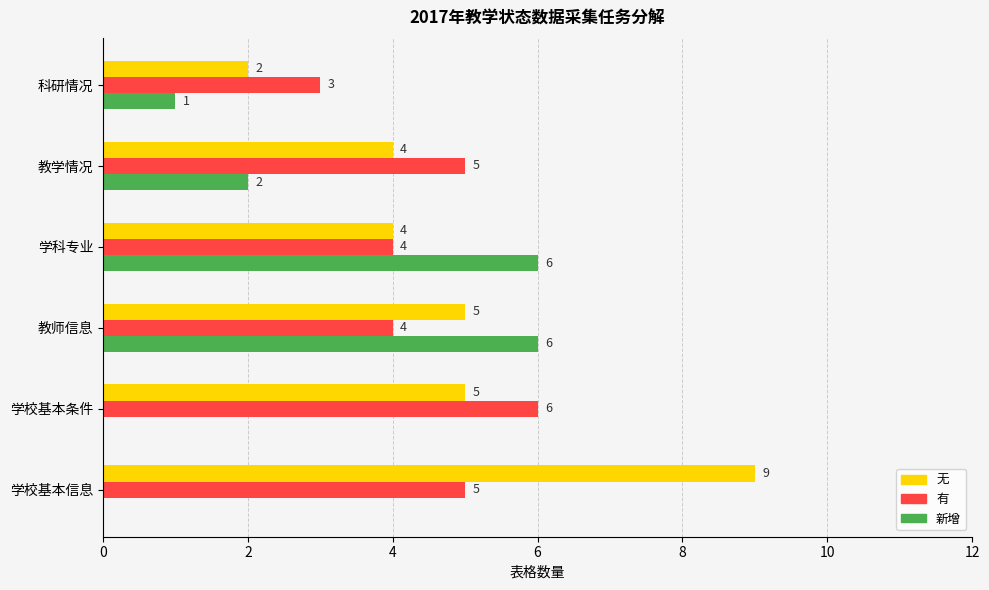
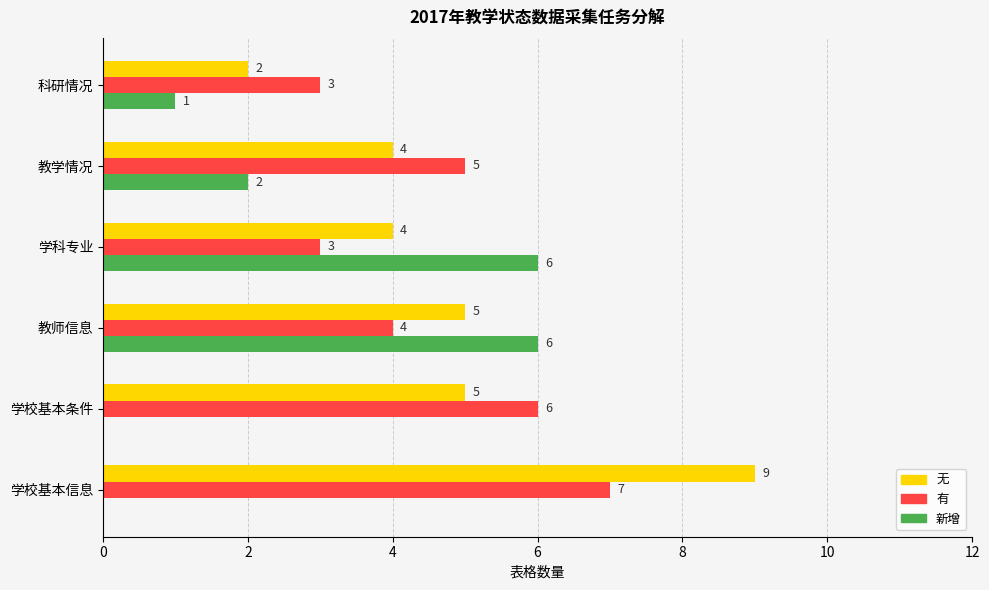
有, 学科专业: 4 -> 3
有, 学校基本信息: 5 -> 7
